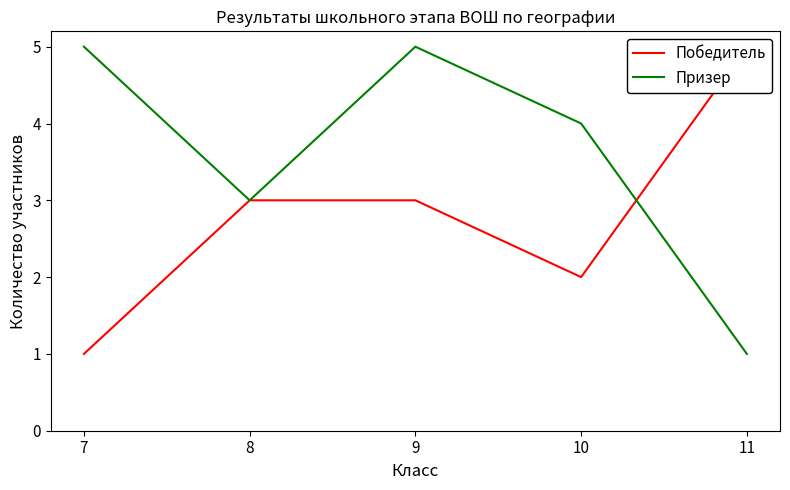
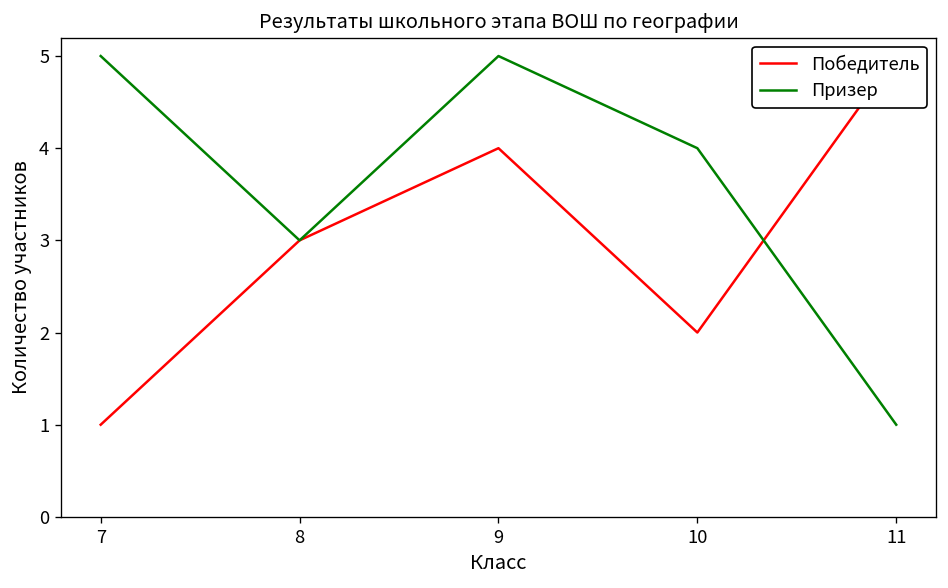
Победитель, 9: 3 -> 4
